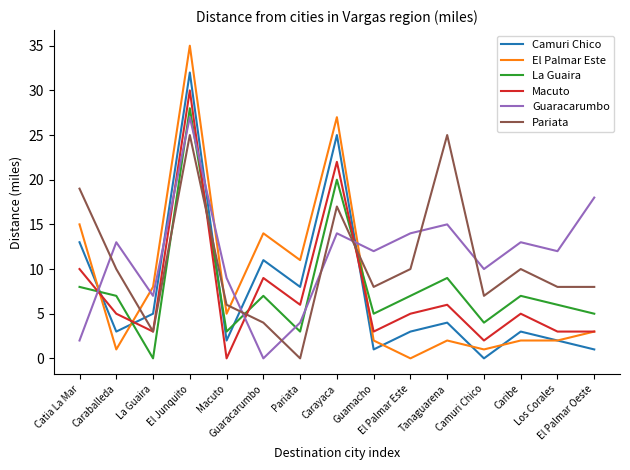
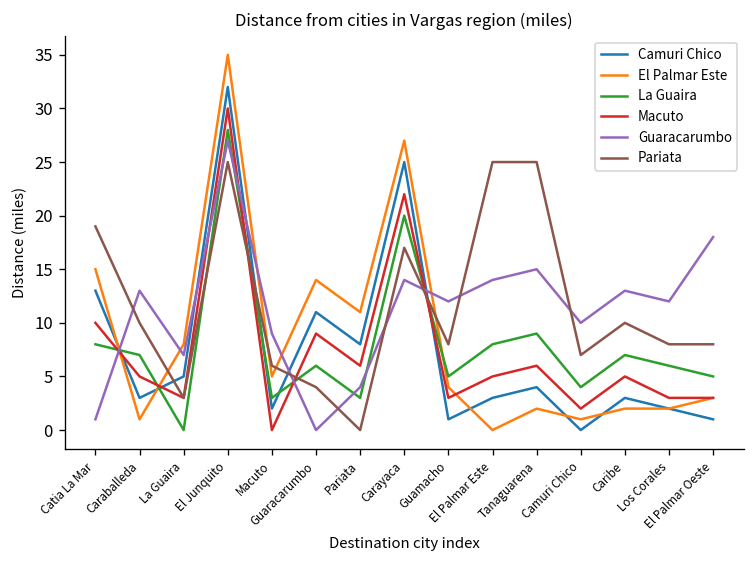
Guaracarumbo, Catia La Mar: 2 -> 1
La Guaira, Guaracarumbo: 7 -> 6
El Palmar Este, Guamacho: 2 -> 4
La Guaira, El Palmar Este: 7 -> 8
Pariata, El Palmar Este: 10 -> 25
